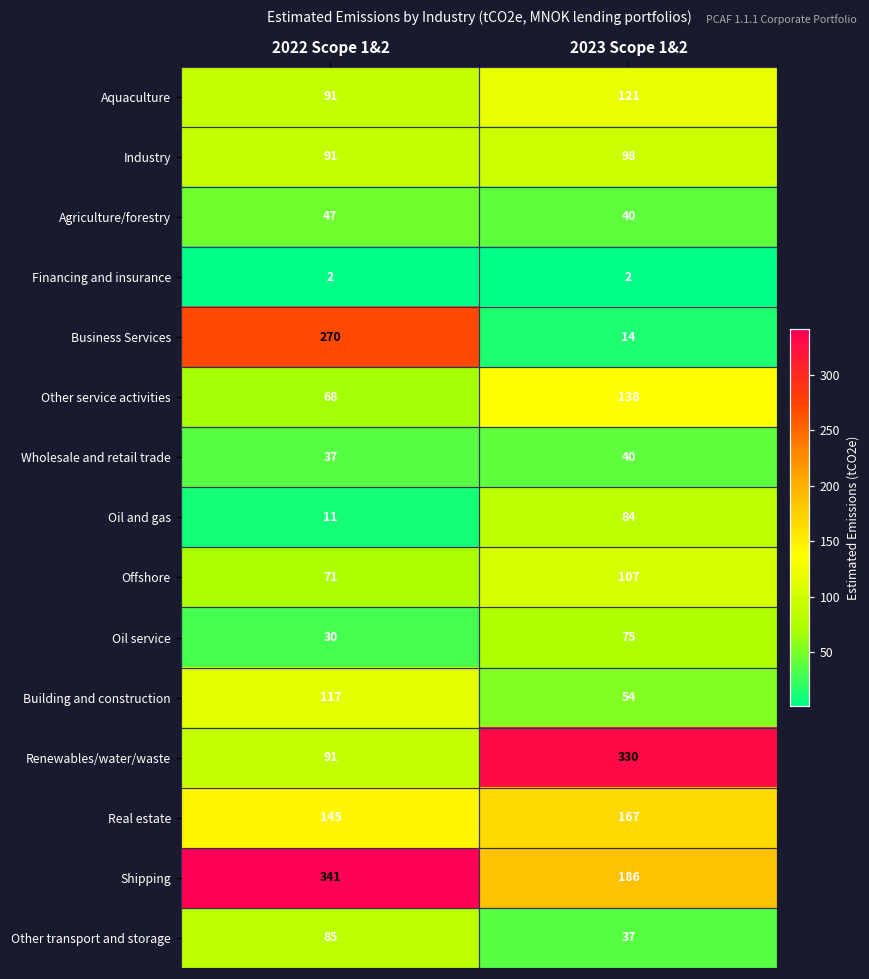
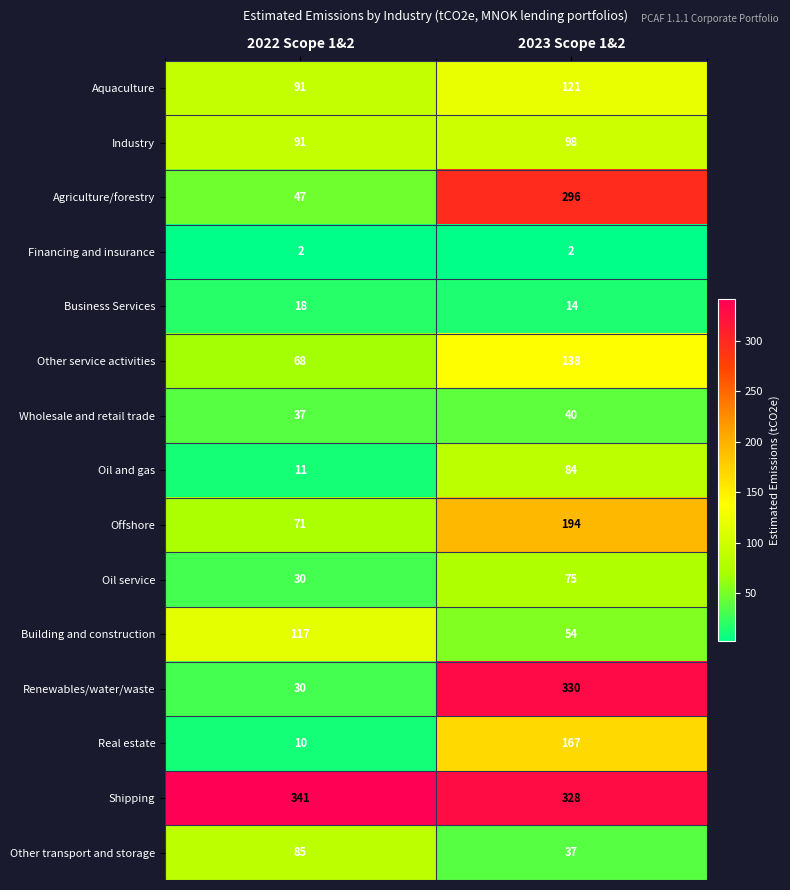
Agriculture/forestry, 2023 Scope 1&2: 40 -> 296
Business Services, 2022 Scope 1&2: 270 -> 18
Offshore, 2023 Scope 1&2: 107 -> 194
Renewables/water/waste, 2022 Scope 1&2: 91 -> 30
Real estate, 2022 Scope 1&2: 145 -> 10
Shipping, 2023 Scope 1&2: 186 -> 328
